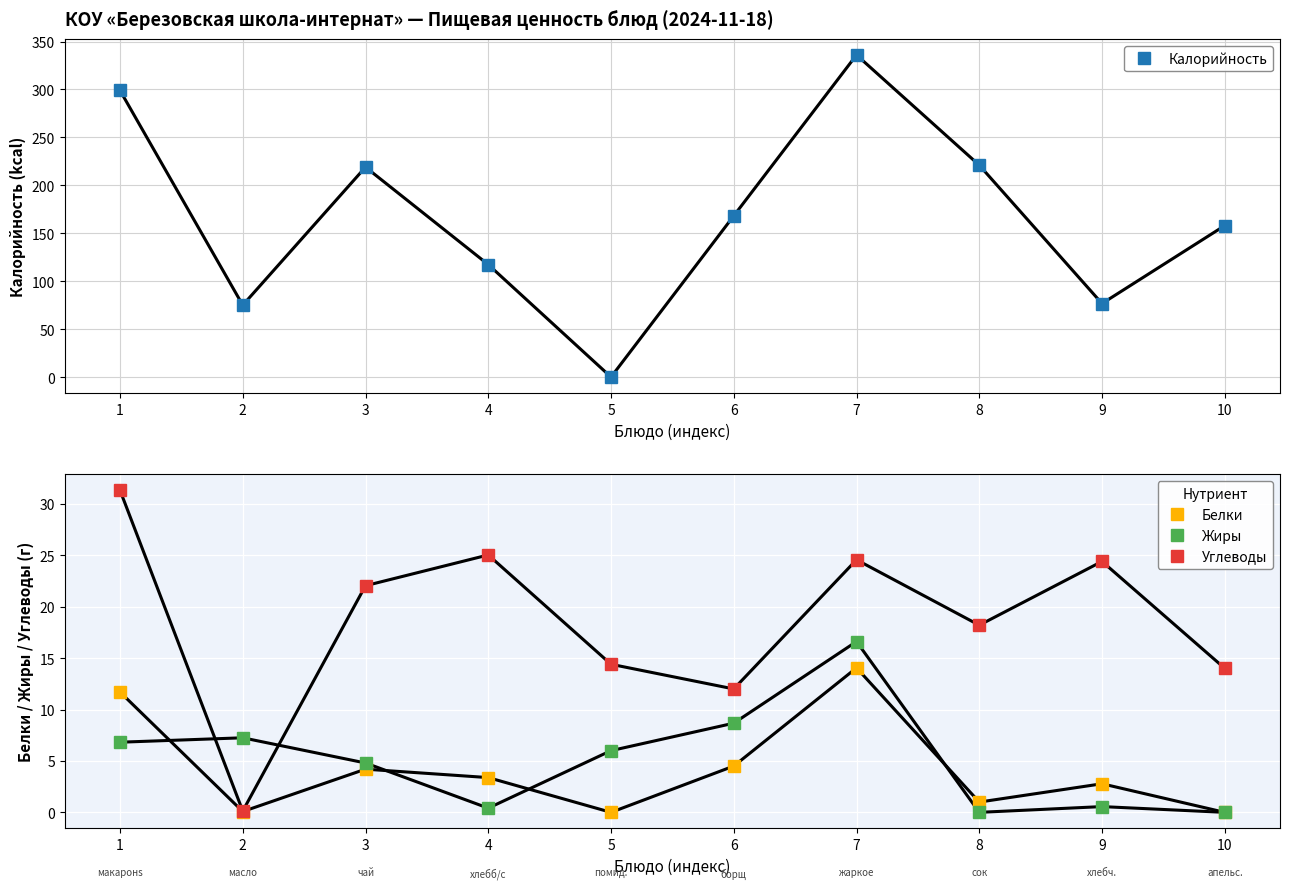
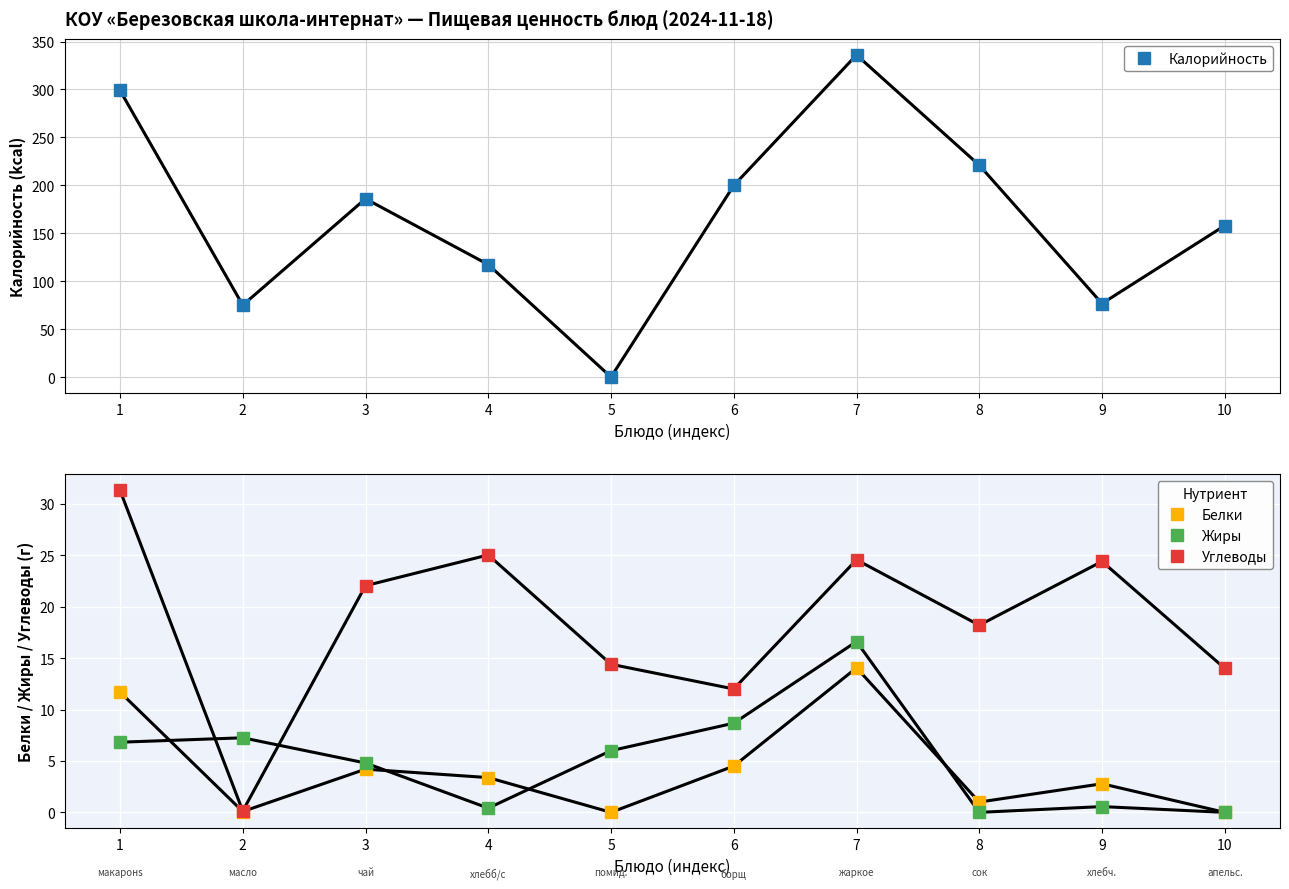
КОУ «Березовская школа-интернат» — Пищевая ценность блюд (2024-11-18), 3: 220 -> 190
КОУ «Березовская школа-интернат» — Пищевая ценность блюд (2024-11-18), 6: 170 -> 200
